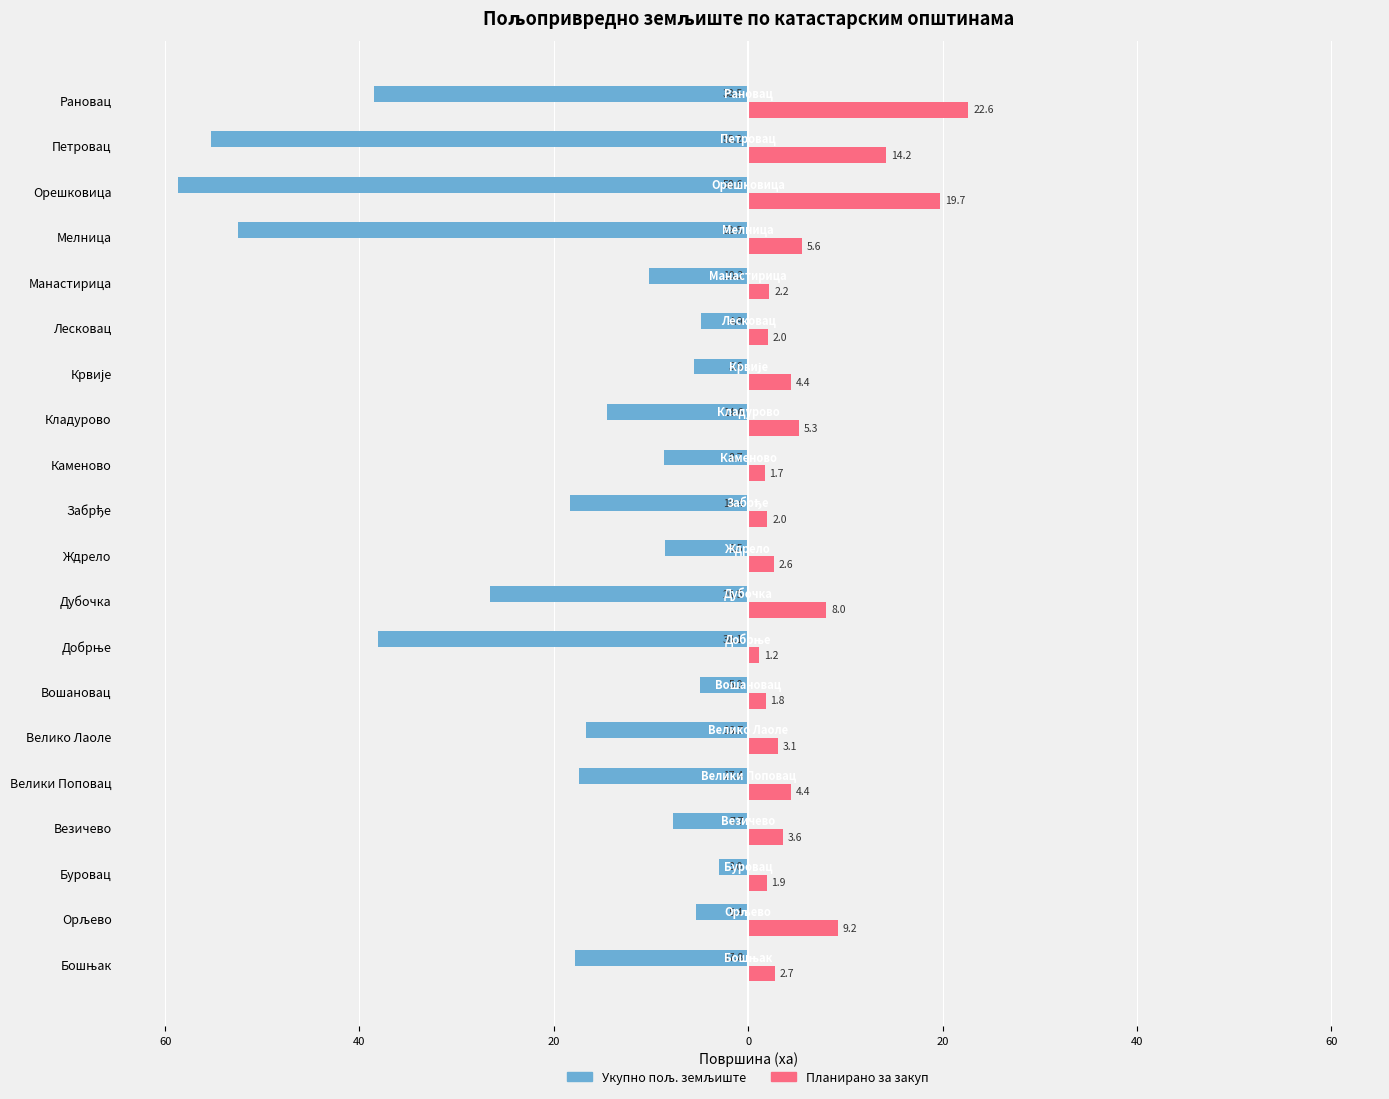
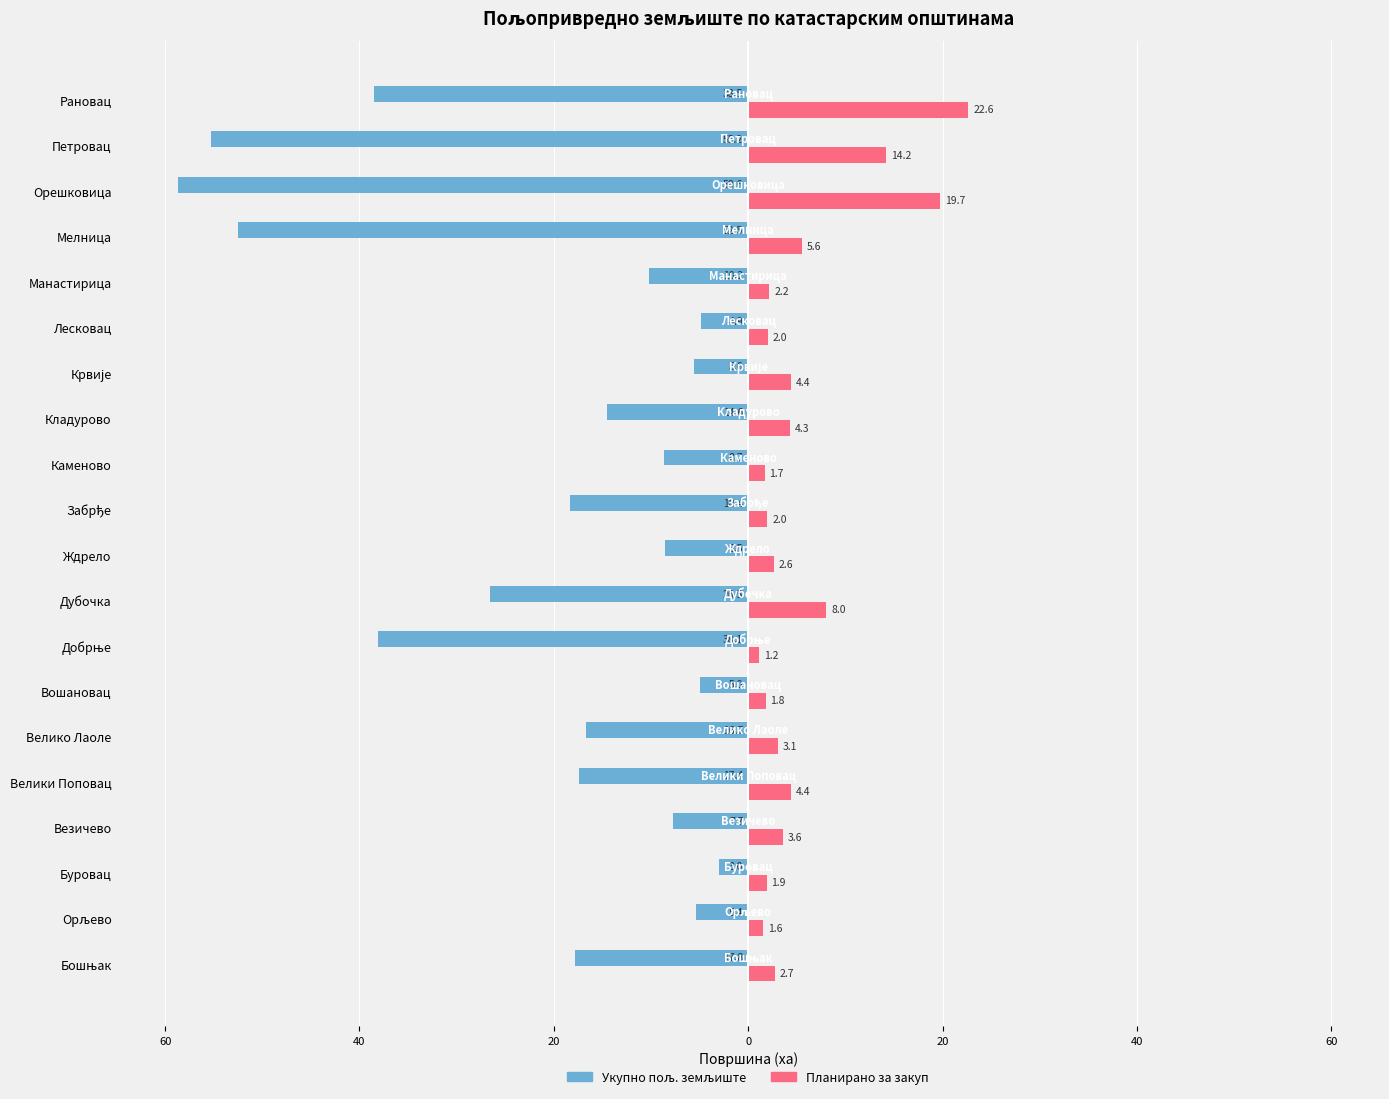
Планирано за закуп, Кладурово: 5.3 -> 4.3
Планирано за закуп, Орљево: 9.2 -> 1.6
